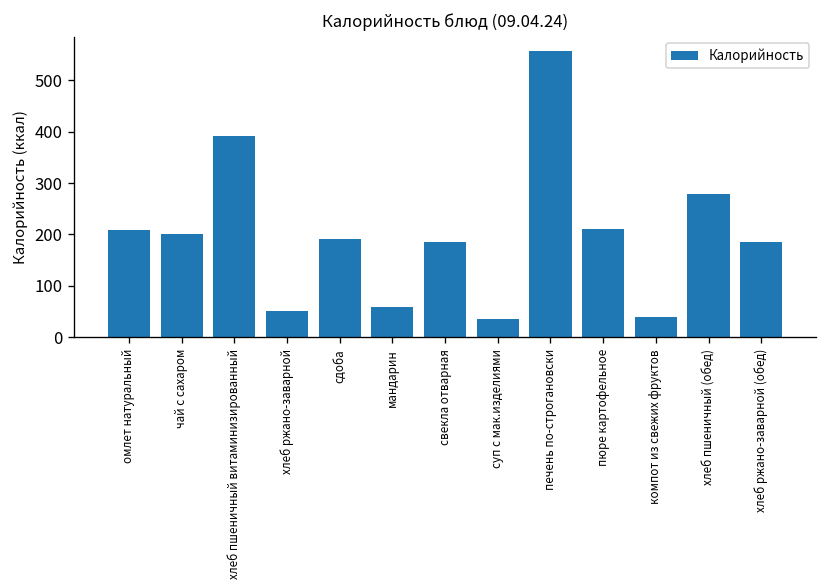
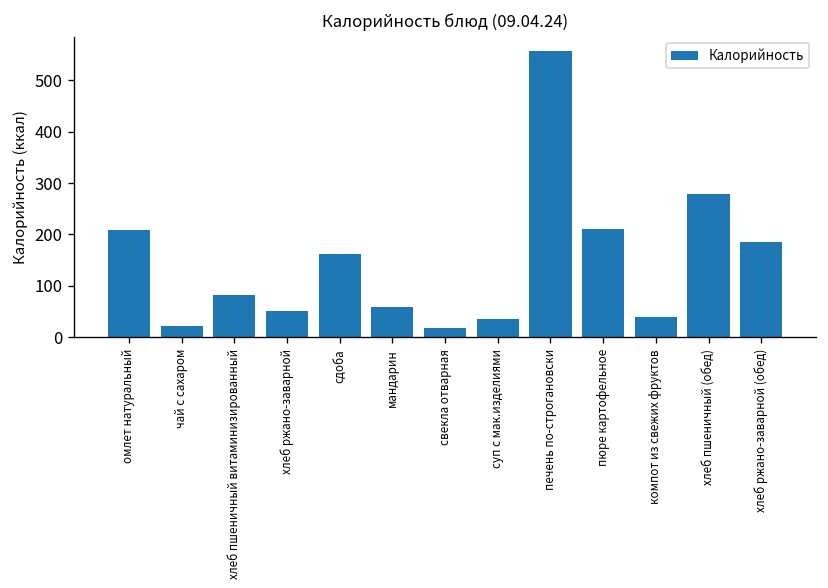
чай с сахаром: 200 -> 20
хлеб пшеничный витаминизированный: 390 -> 80
сдоба: 190 -> 160
свекла отварная: 190 -> 20
